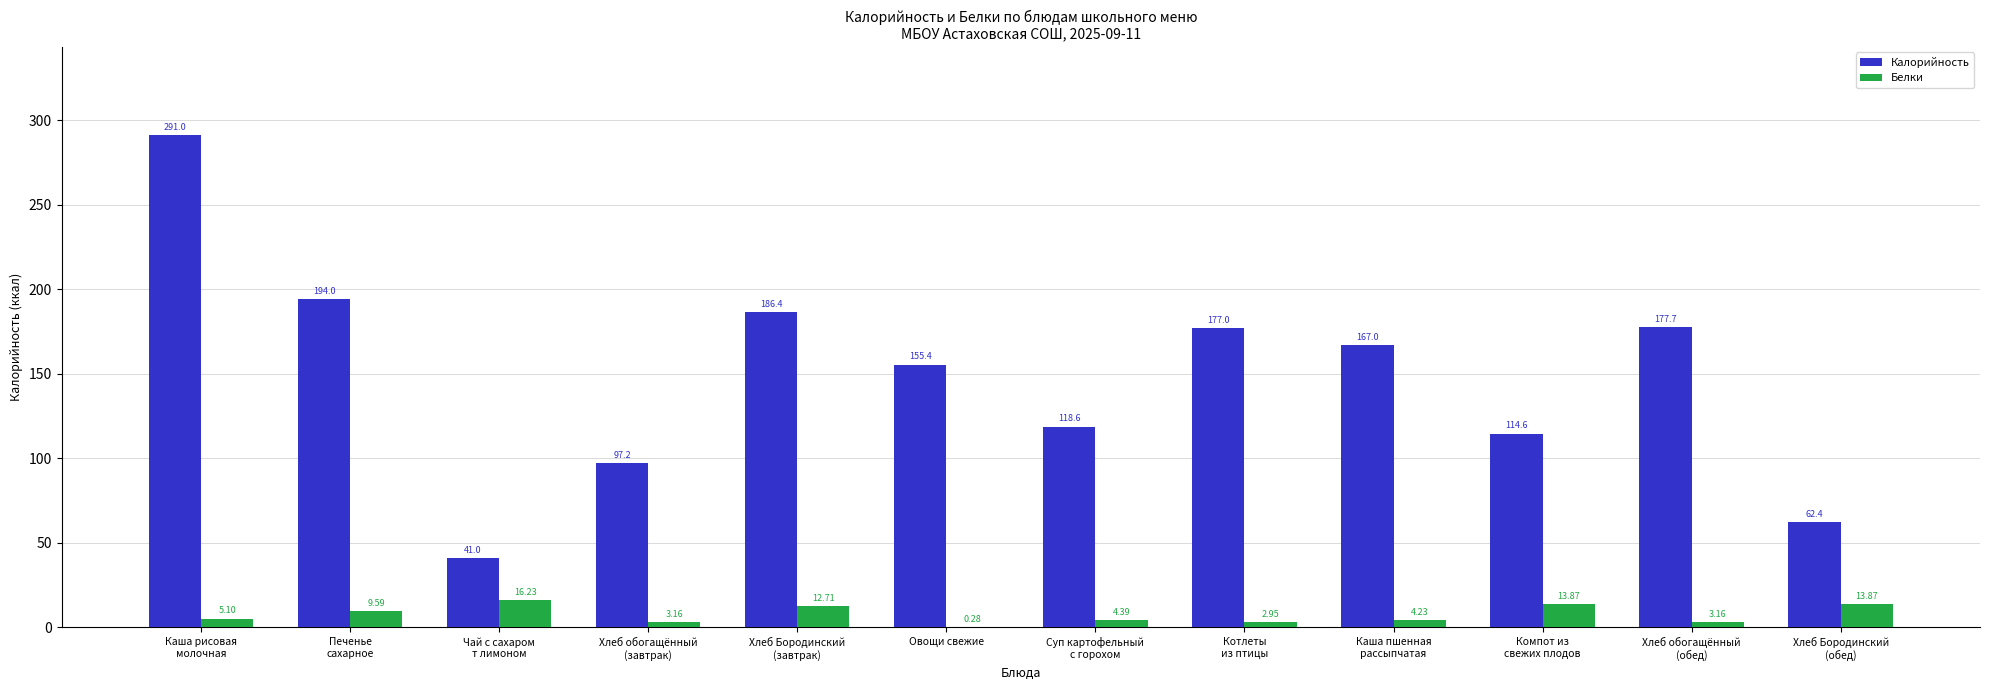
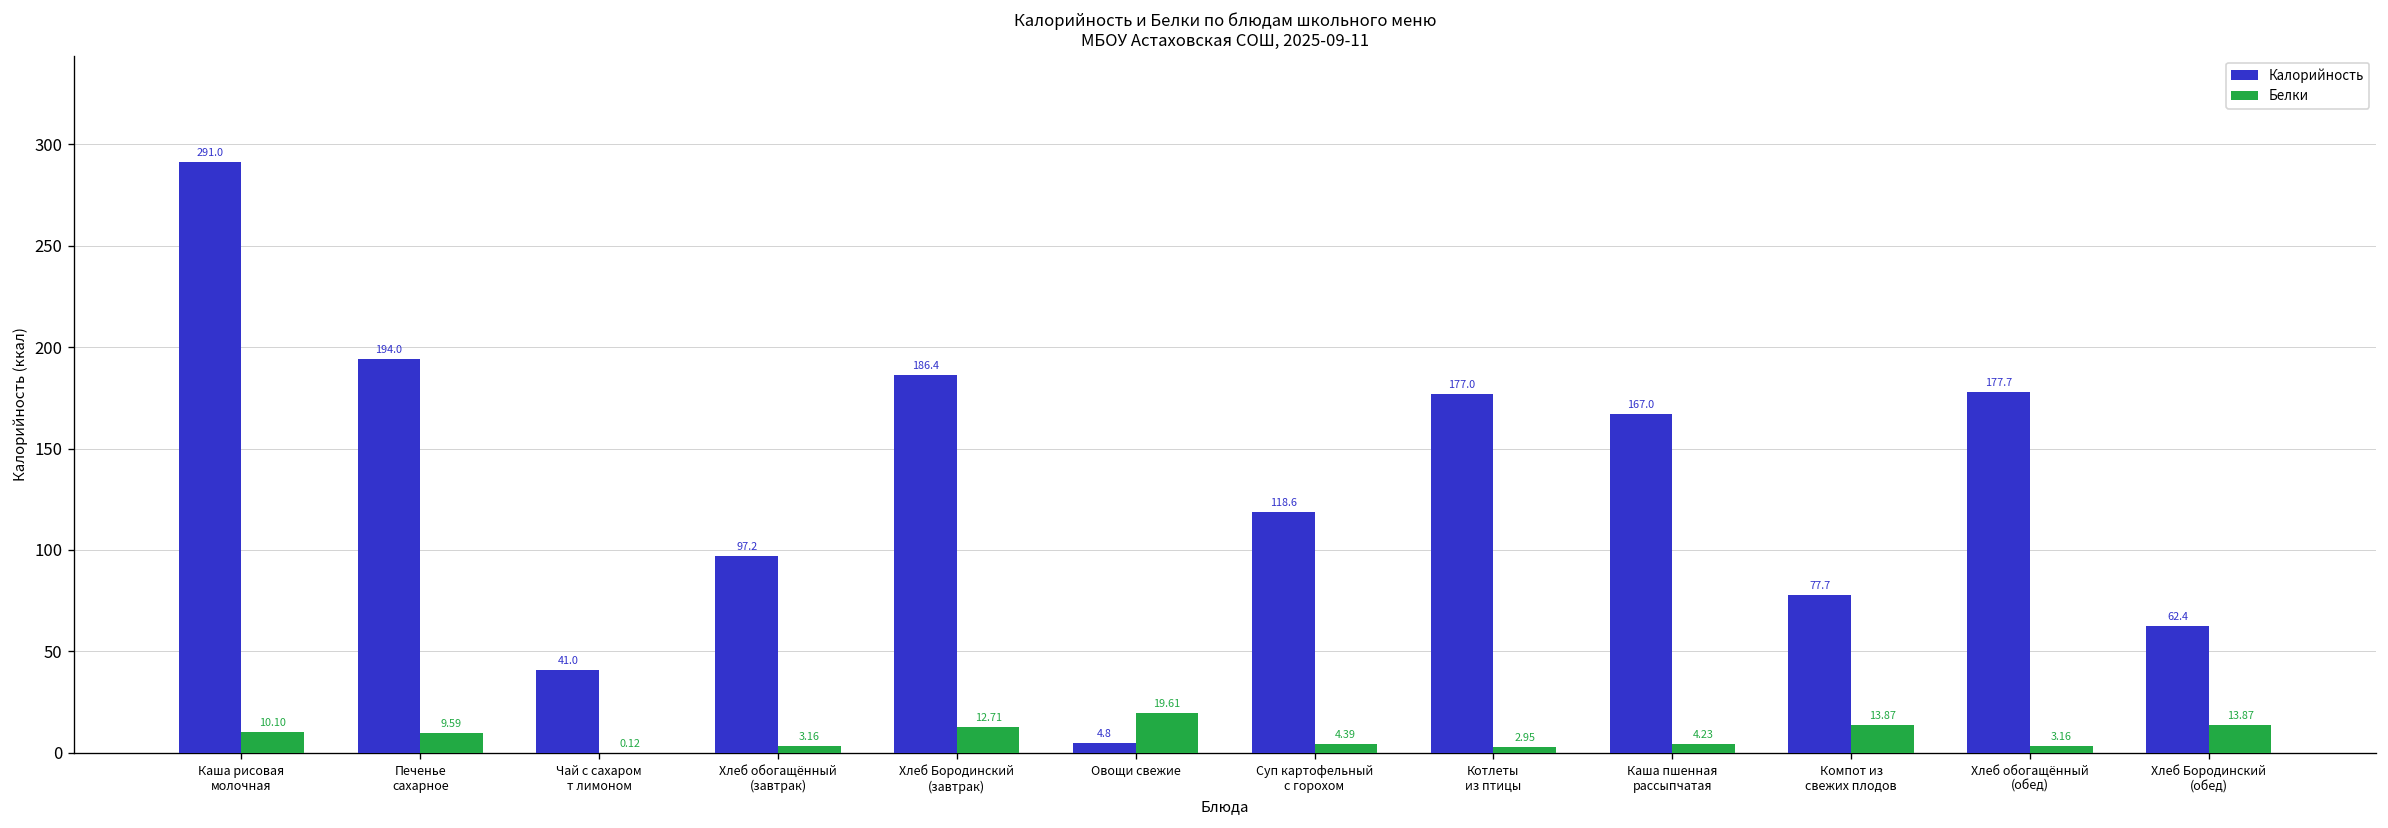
Белки, Каша рисовая молочная: 5.10 -> 10.10
Белки, Чай с сахаром т лимоном: 16.23 -> 0.12
Калорийность, Овощи свежие: 155.4 -> 4.8
Белки, Овощи свежие: 0.28 -> 19.61
Калорийность, Компот из свежих плодов: 114.6 -> 77.7
